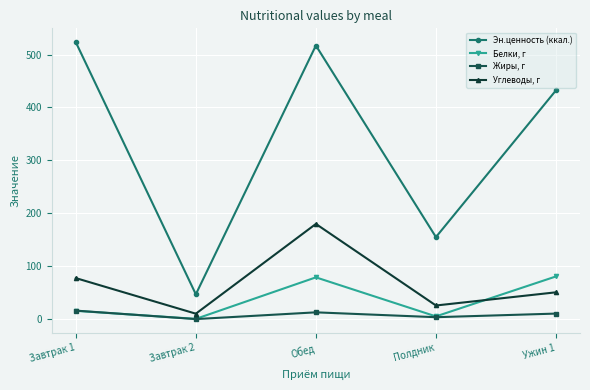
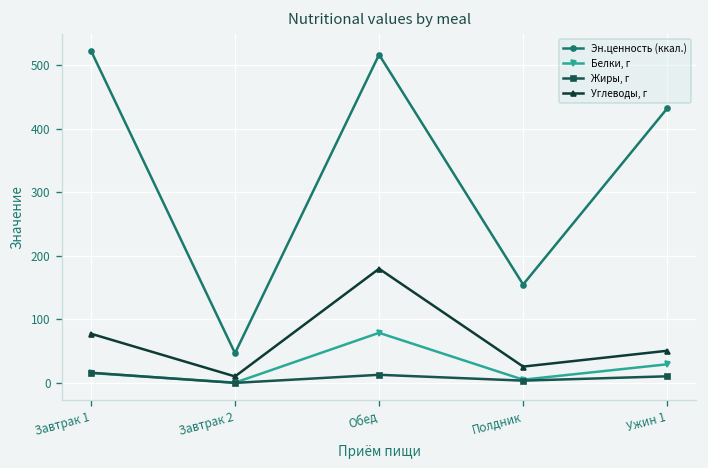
Белки, г, Ужин 1: 80 -> 30
